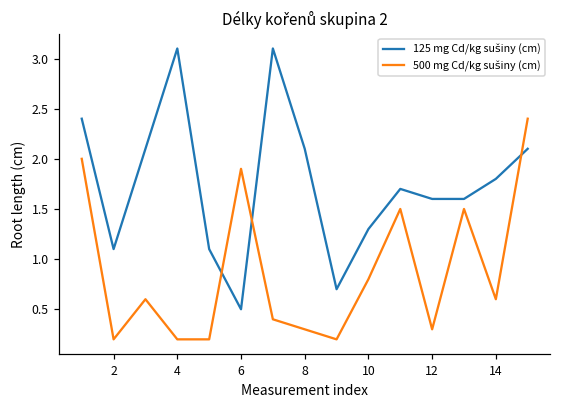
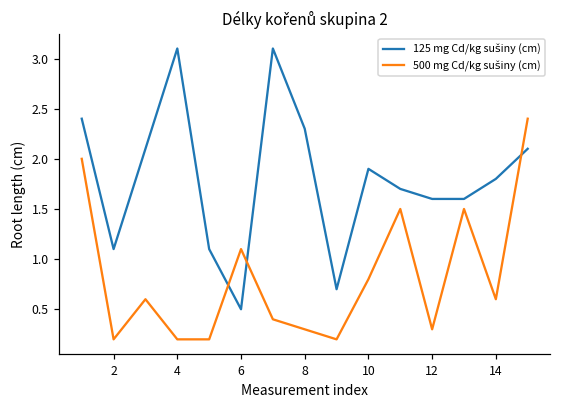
500 mg Cd/kg sušiny (cm), 6: 1.9 -> 1.1
125 mg Cd/kg sušiny (cm), 8: 2.1 -> 2.3
125 mg Cd/kg sušiny (cm), 10: 1.3 -> 1.9
